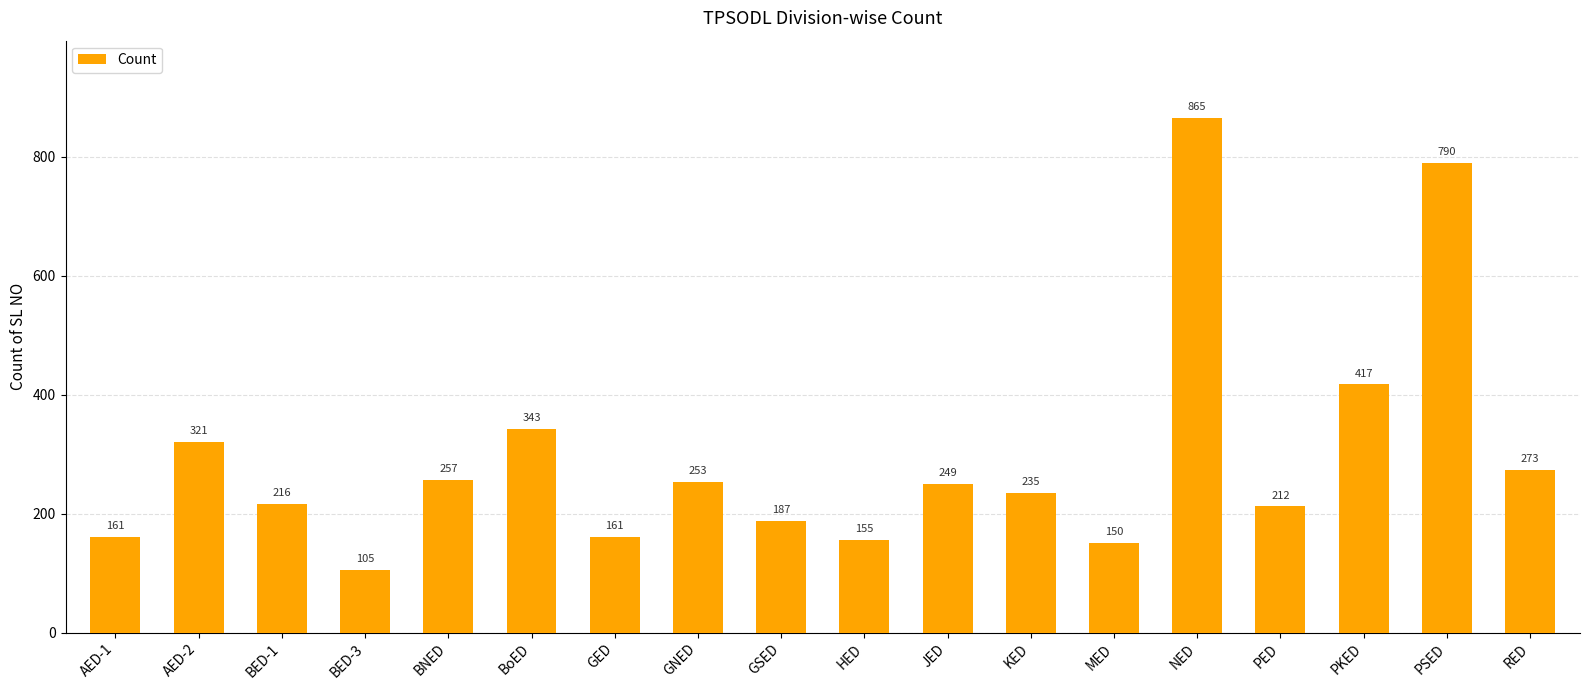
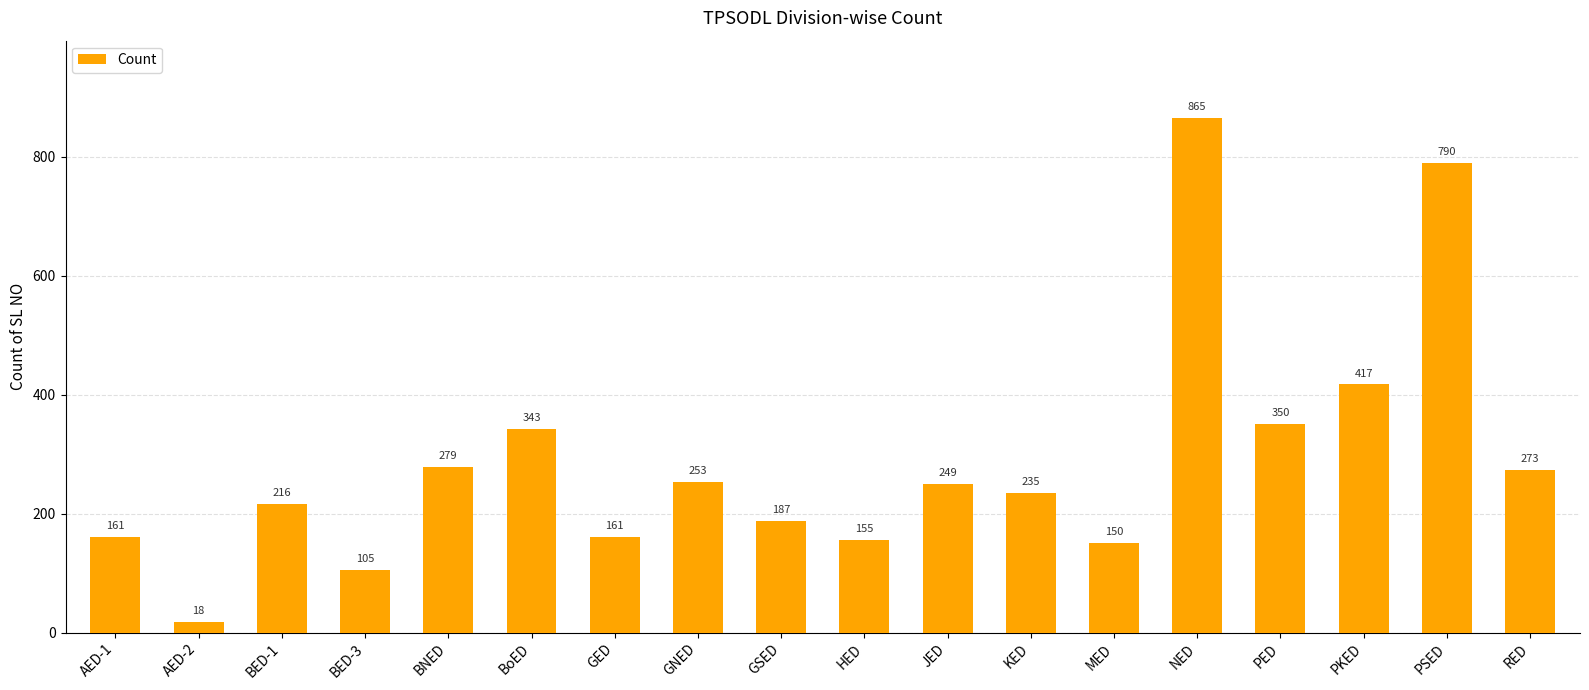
AED-2: 321 -> 18
BNED: 257 -> 279
PED: 212 -> 350
